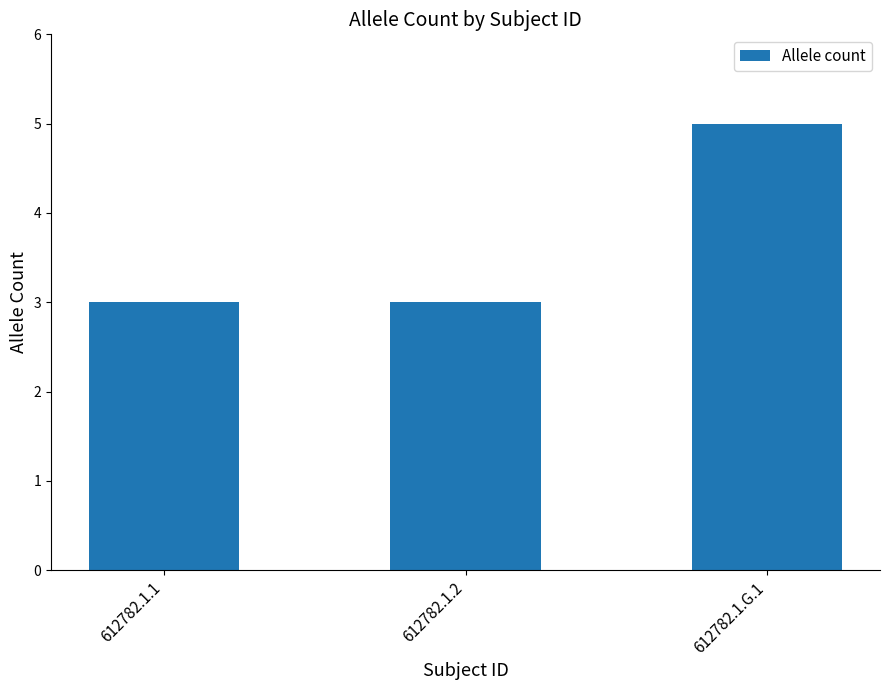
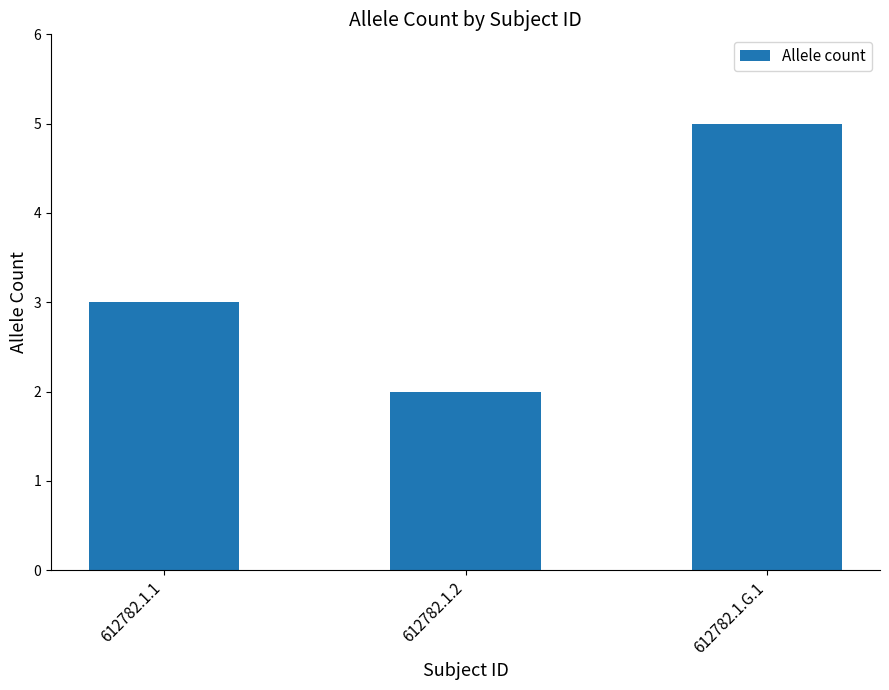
612782.1.2: 3 -> 2
